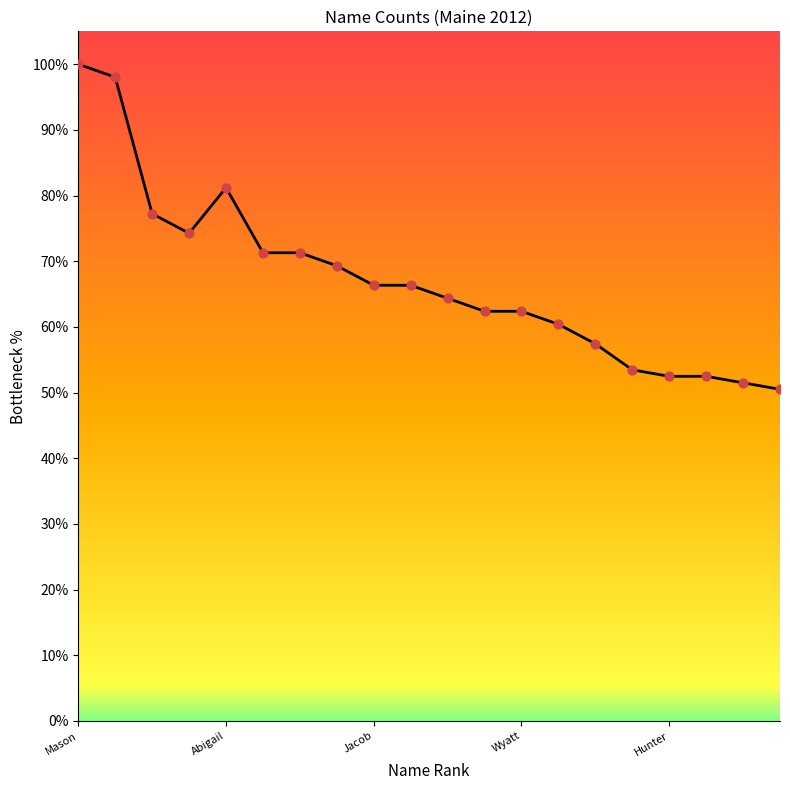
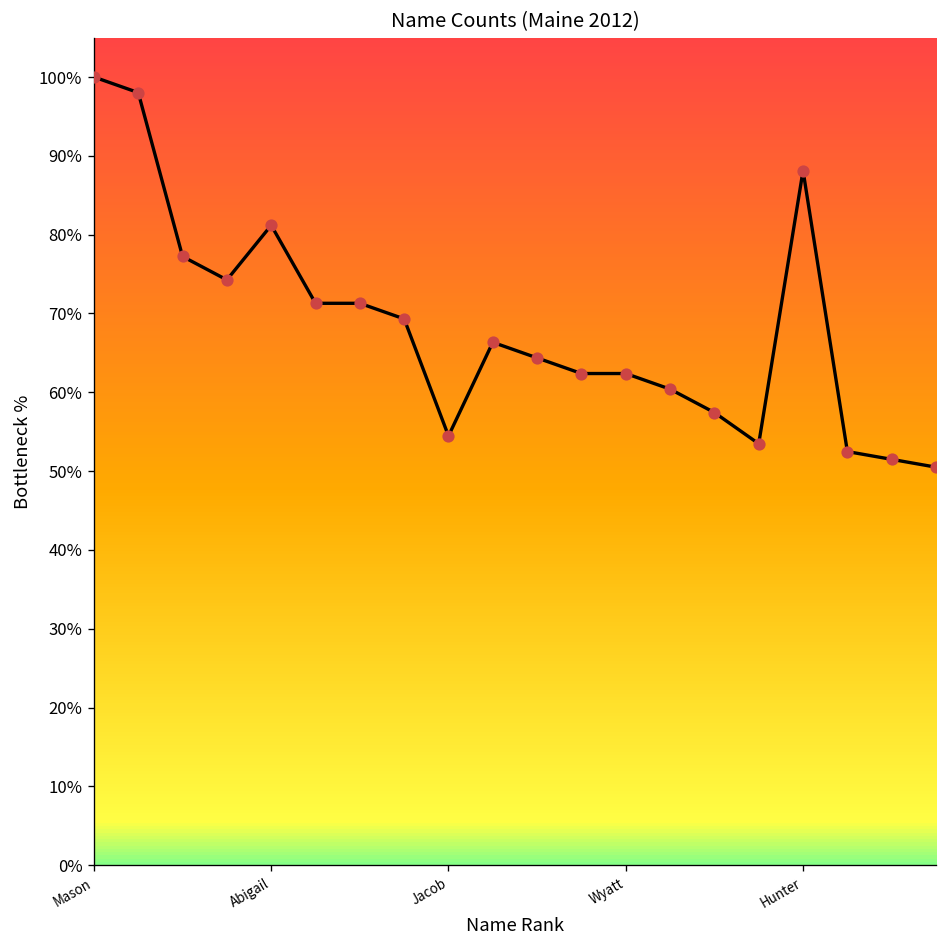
Jacob: 66% -> 54%
Hunter: 52% -> 88%
